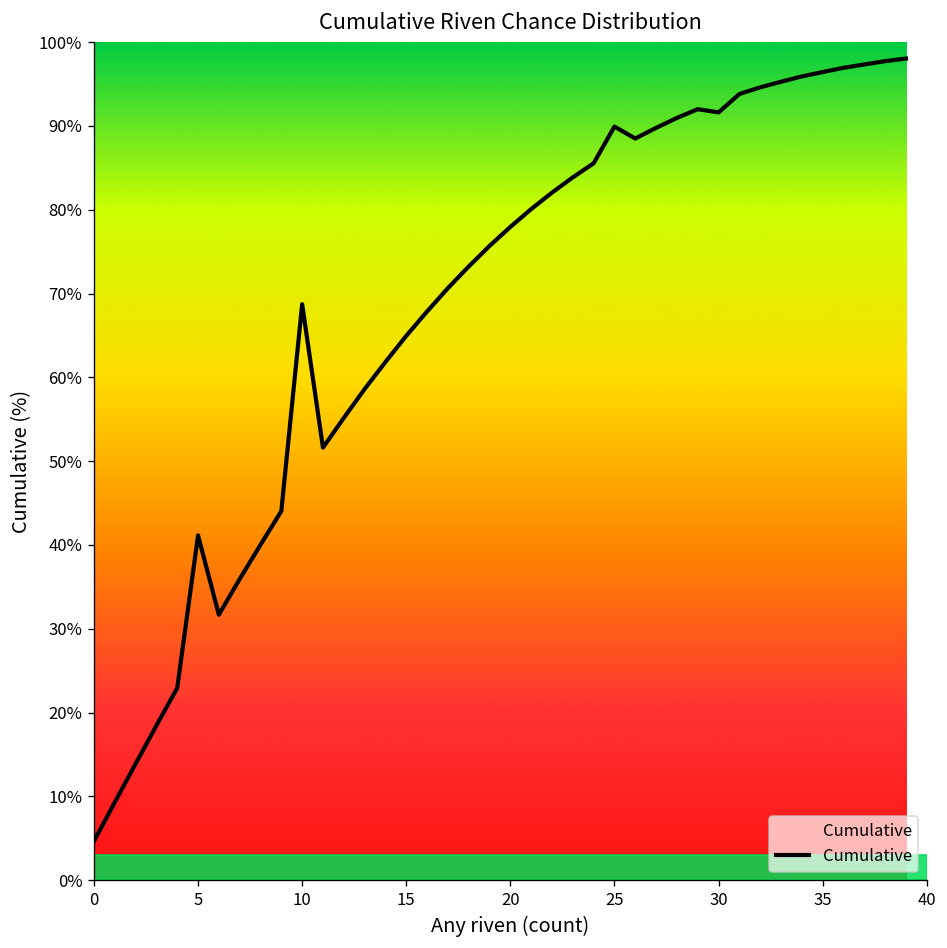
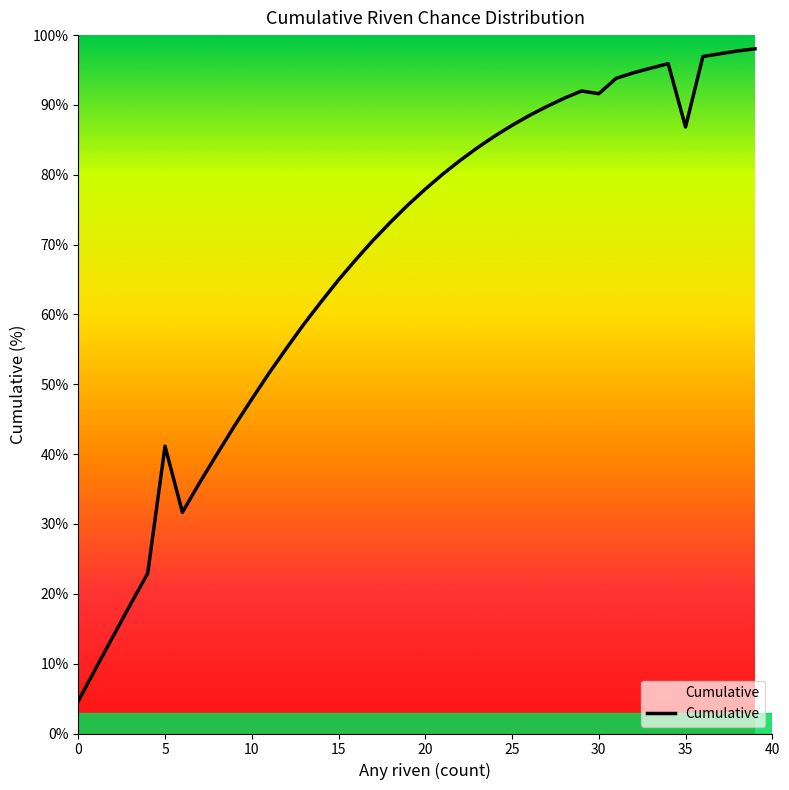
10: 69% -> 48%
25: 90% -> 87%
35: 96% -> 87%
